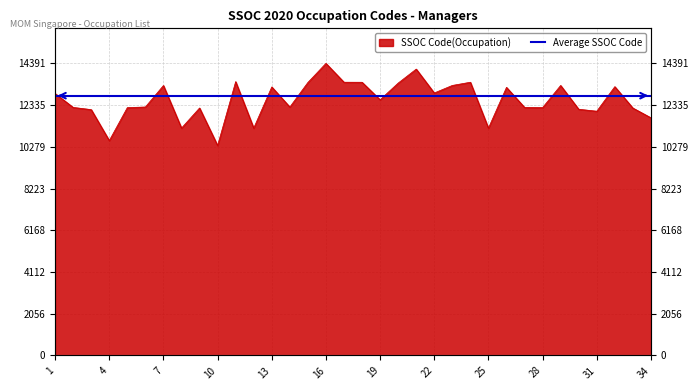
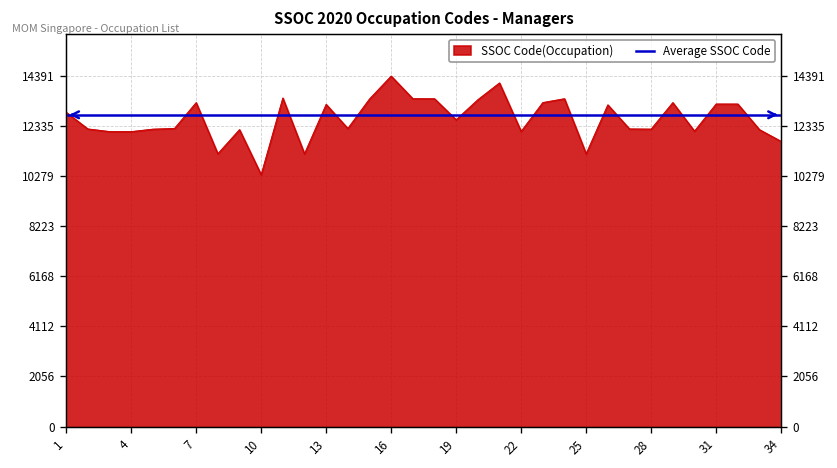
4: 10600 -> 12100
22: 12900 -> 12100
31: 12000 -> 13200
